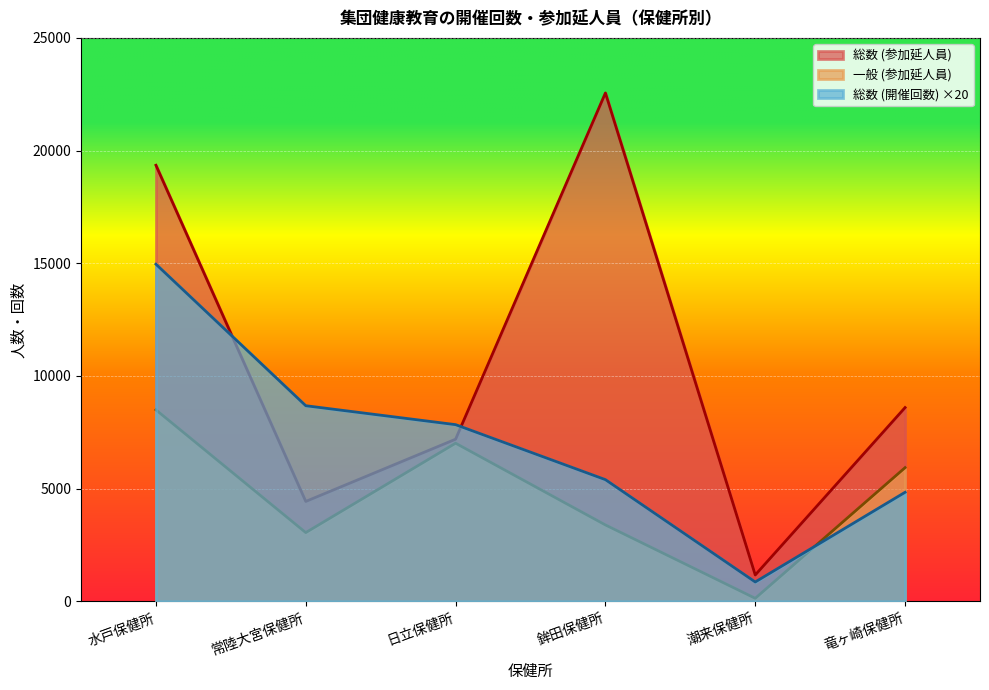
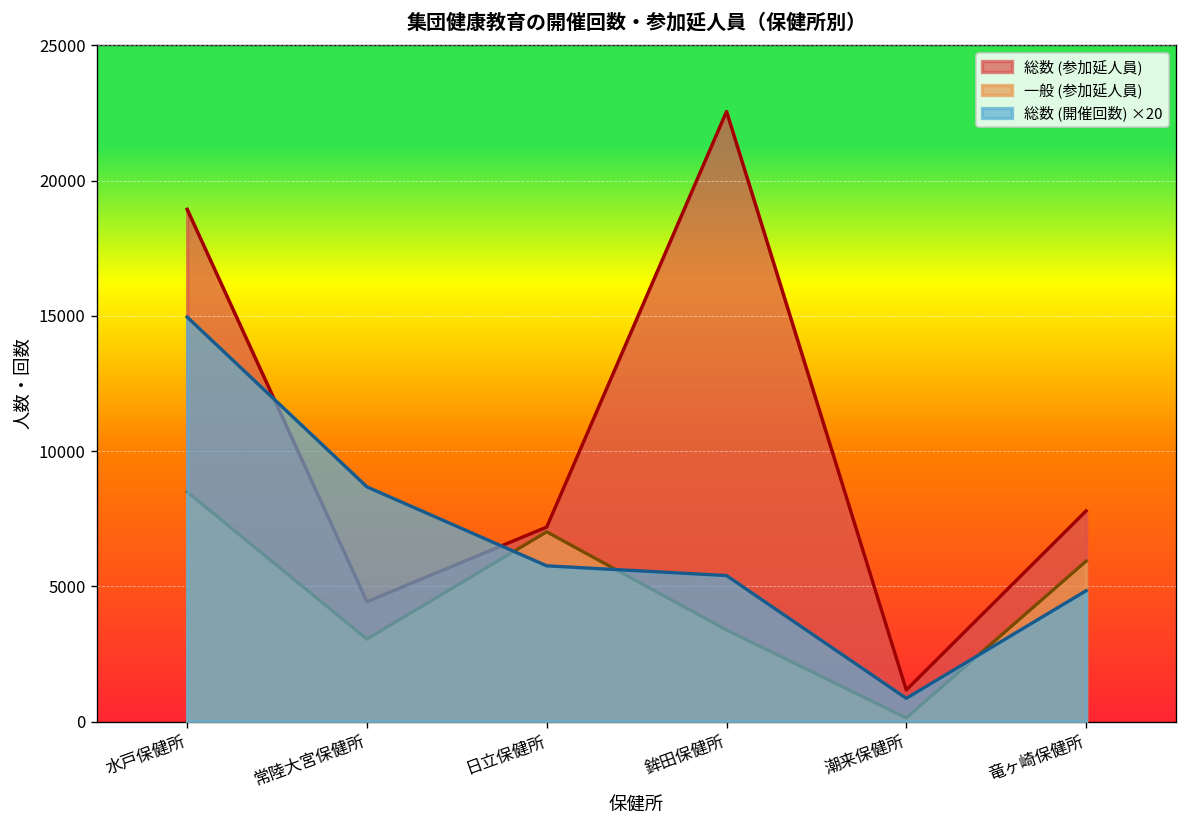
総数 (参加延人員), 水戸保健所: 19300 -> 18900
総数 (開催回数) ×20, 日立保健所: 7800 -> 5800
総数 (参加延人員), 竜ヶ崎保健所: 8600 -> 7800
